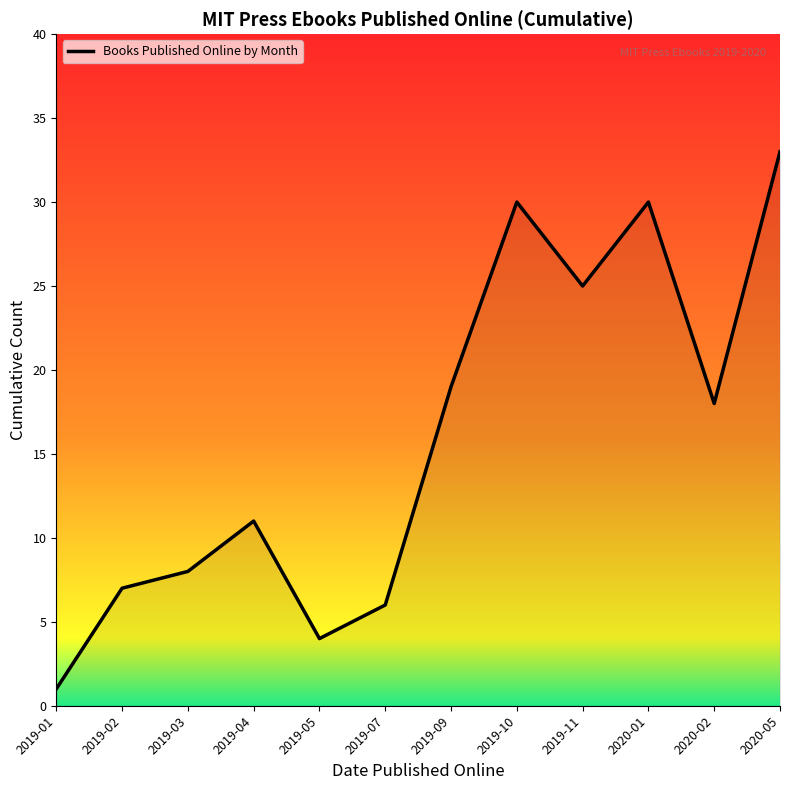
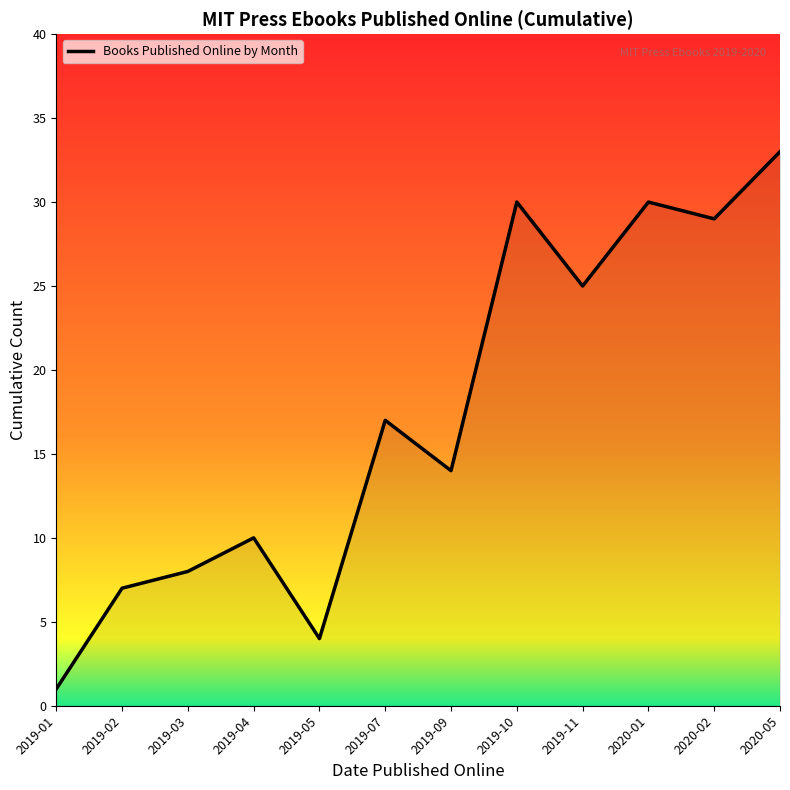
2019-04: 11 -> 10
2019-07: 6 -> 17
2019-09: 19 -> 14
2020-02: 18 -> 29
